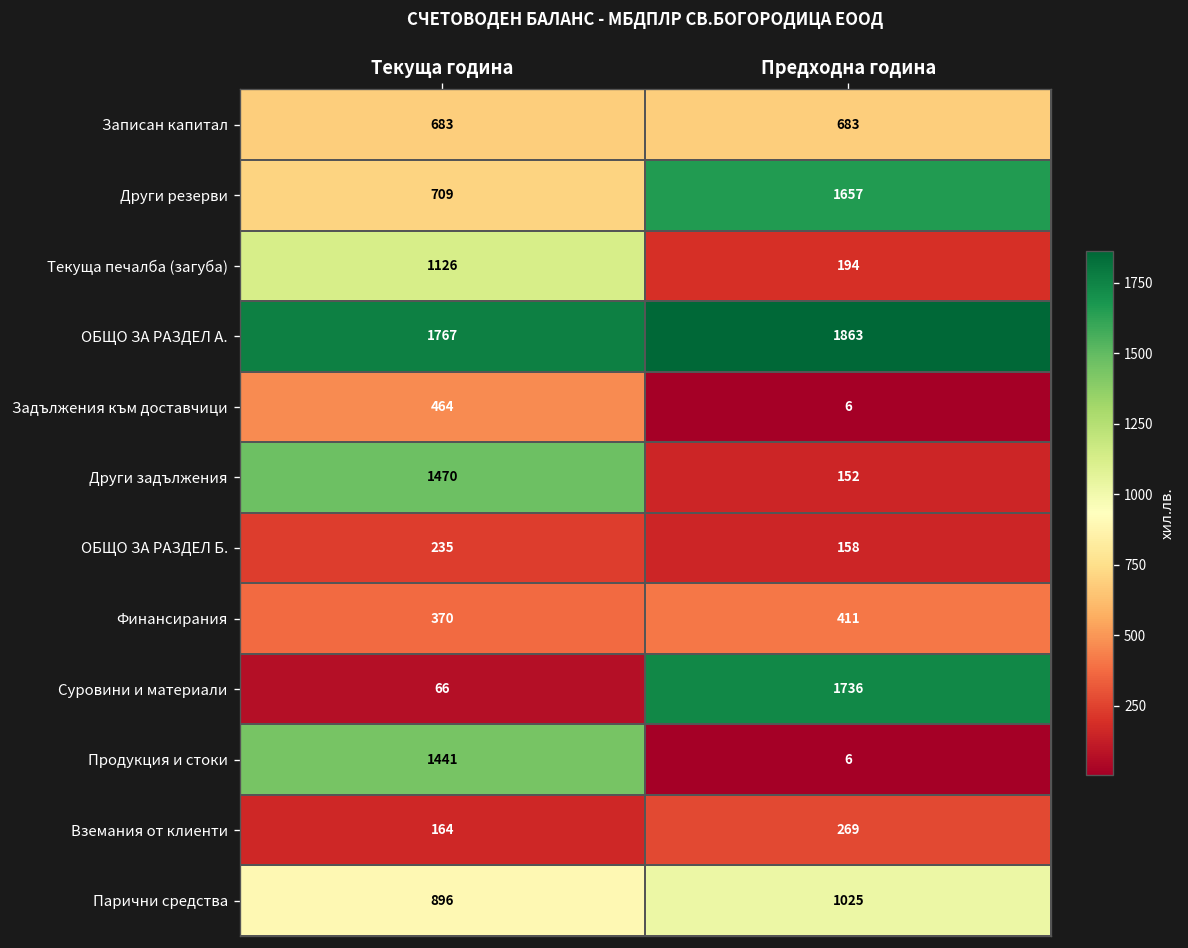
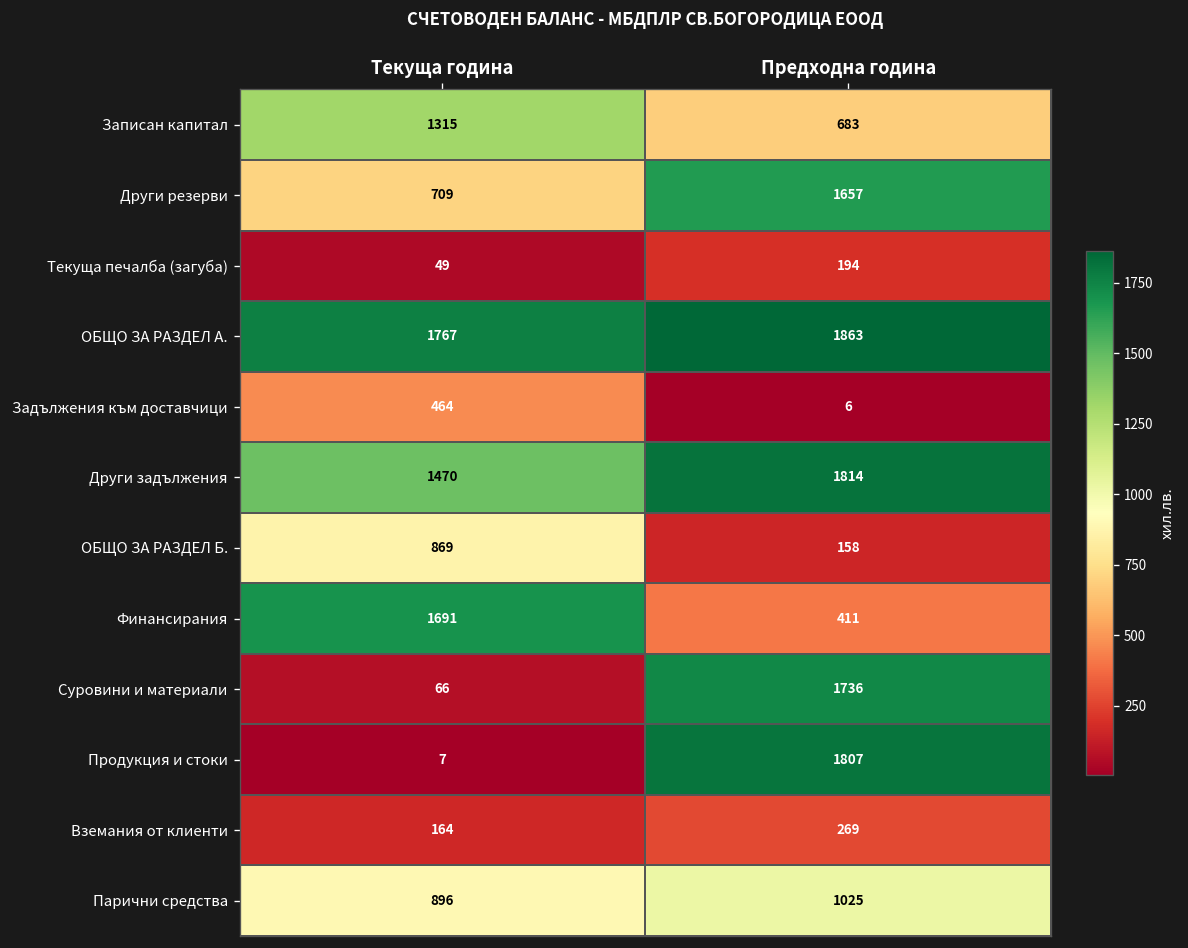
Записан капитал, Текуща година: 683 -> 1315
Текуща печалба (загуба), Текуща година: 1126 -> 49
Други задължения, Предходна година: 152 -> 1814
ОБЩО ЗА РАЗДЕЛ Б., Текуща година: 235 -> 869
Финансирания, Текуща година: 370 -> 1691
Продукция и стоки, Текуща година: 1441 -> 7
Продукция и стоки, Предходна година: 6 -> 1807
